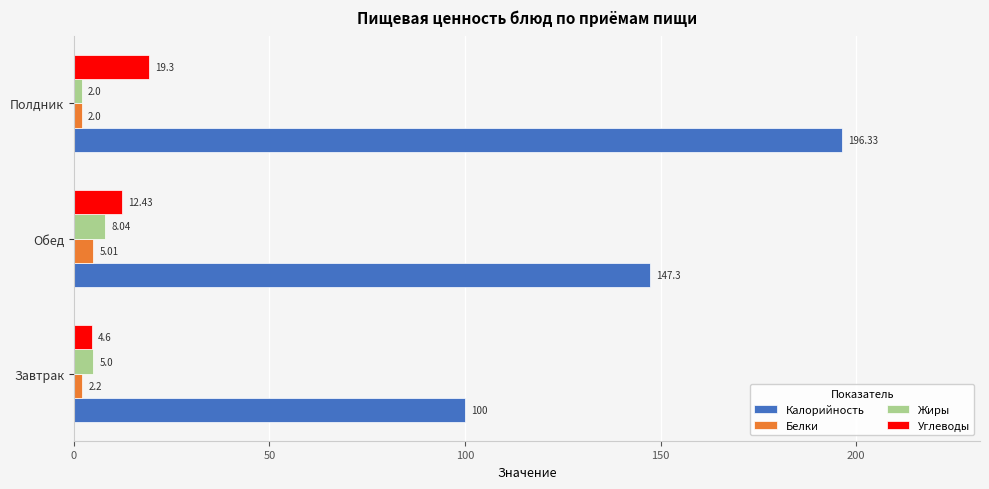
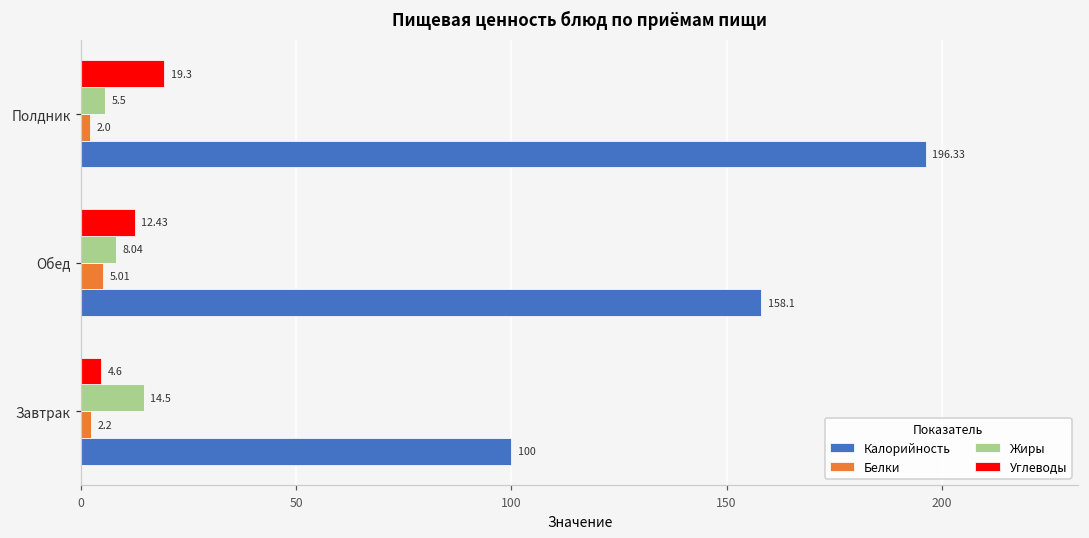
Жиры, Полдник: 2.0 -> 5.5
Калорийность, Обед: 147.3 -> 158.1
Жиры, Завтрак: 5.0 -> 14.5
